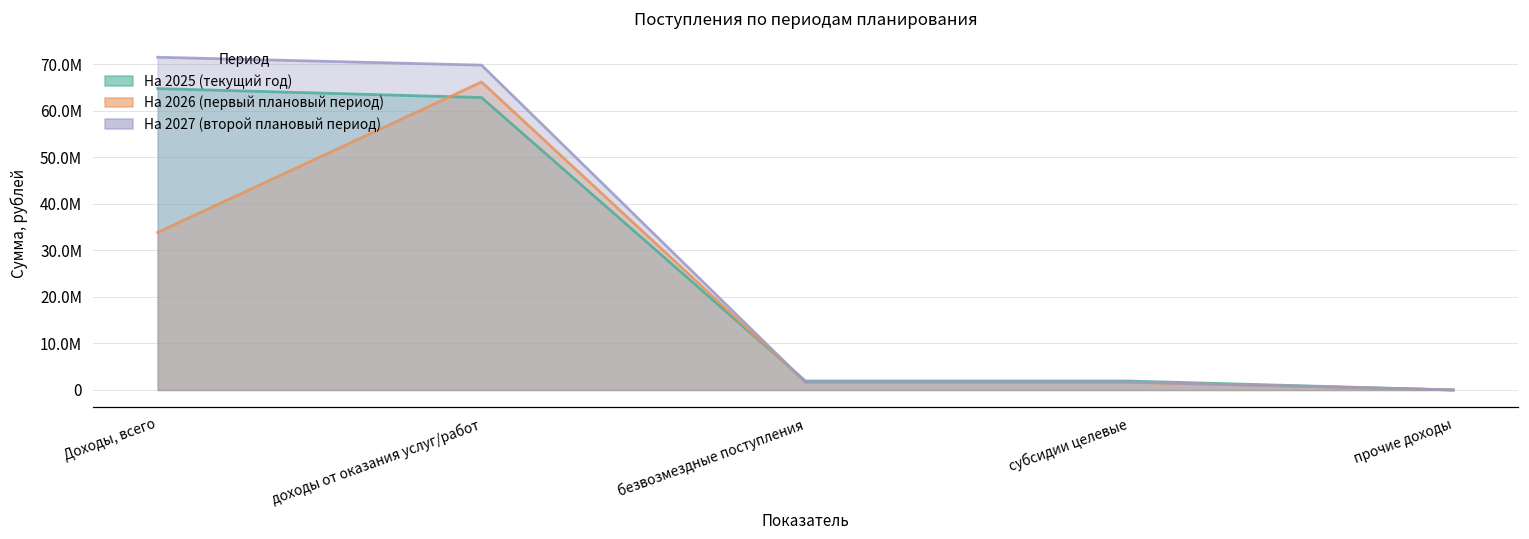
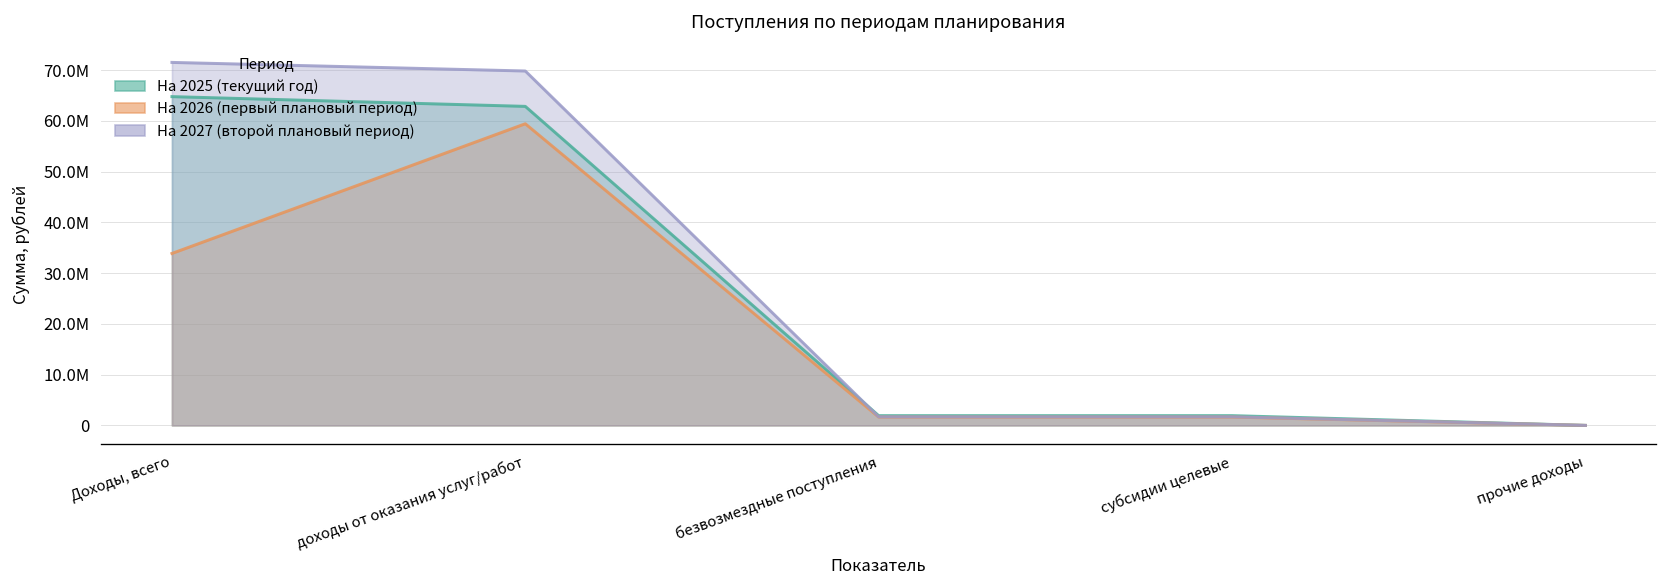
На 2026 (первый плановый период), доходы от оказания услуг/работ: 66000000 -> 59000000
